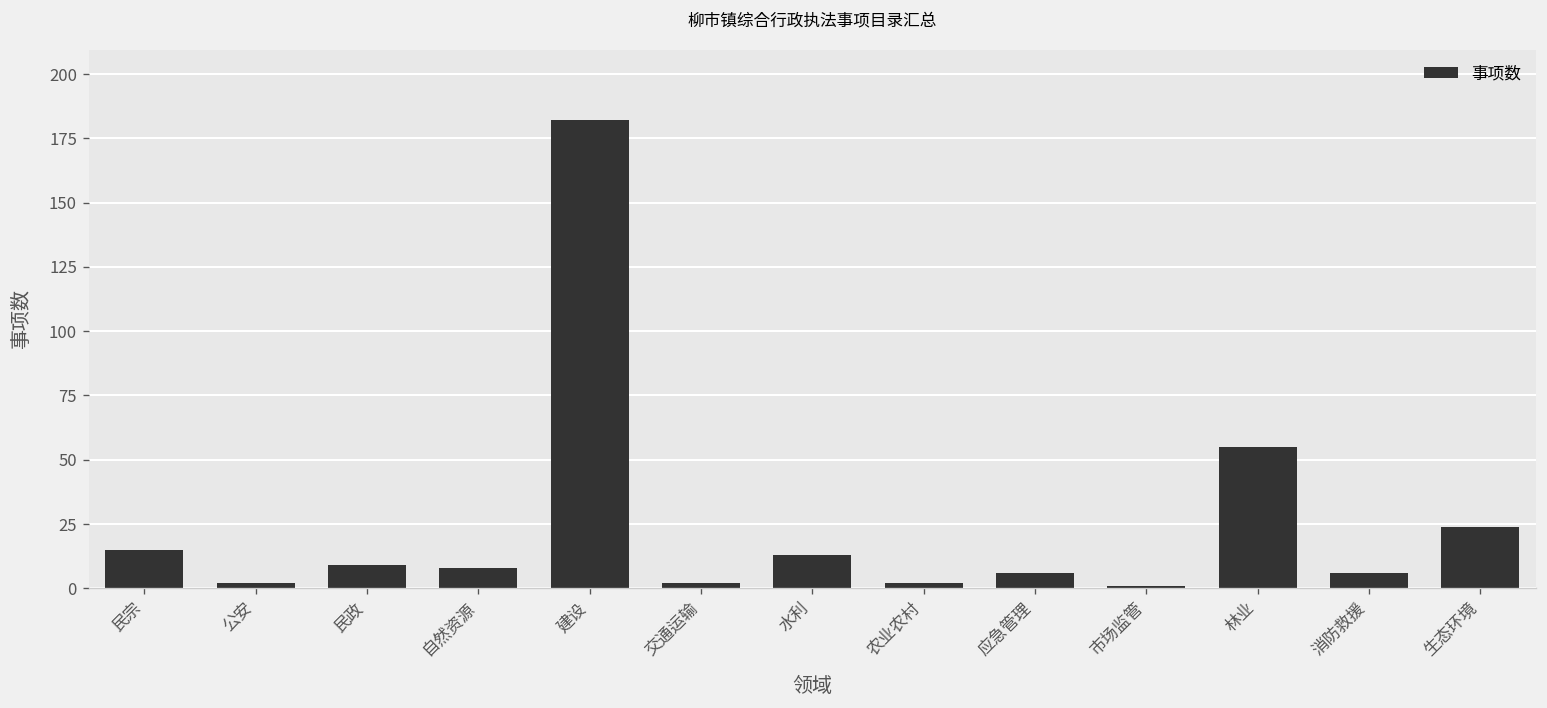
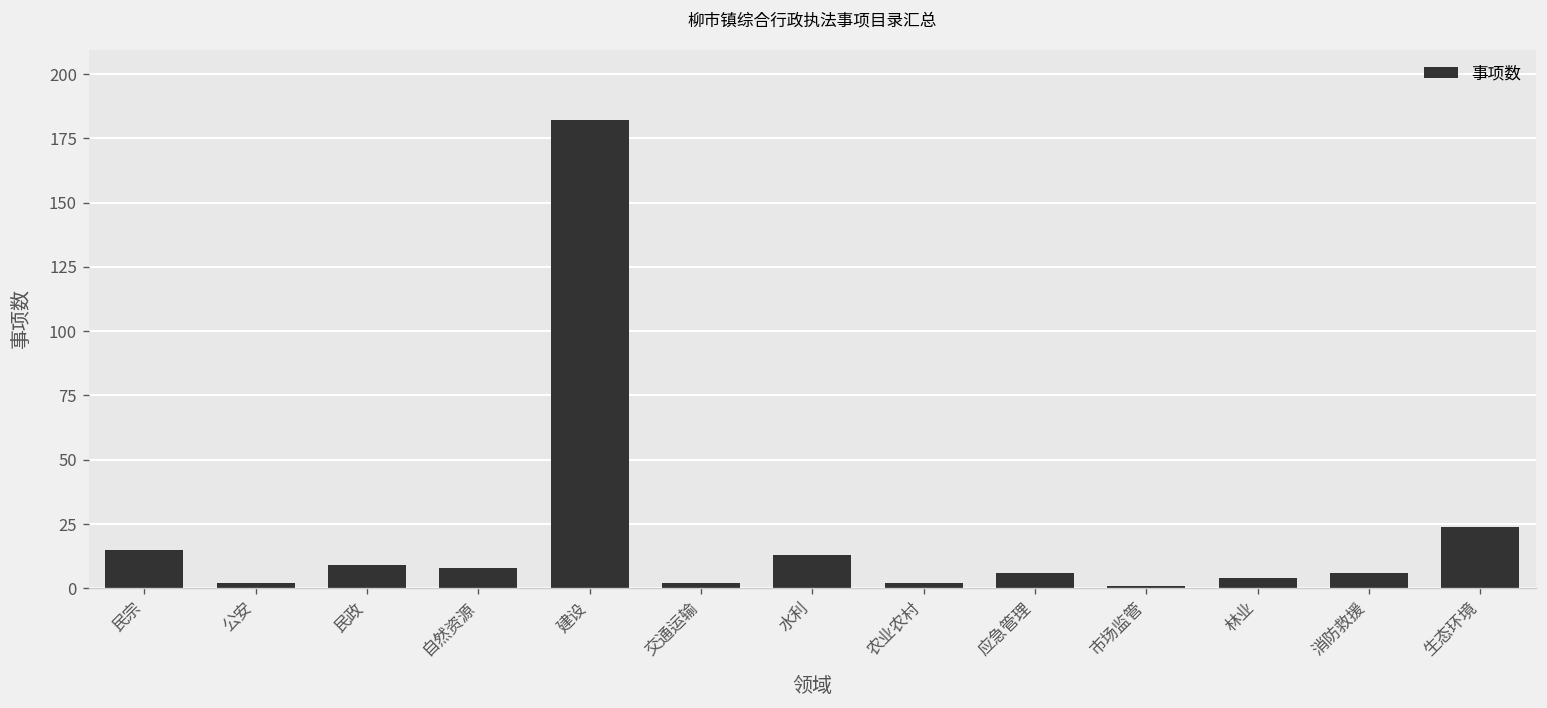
林业: 55 -> 4
